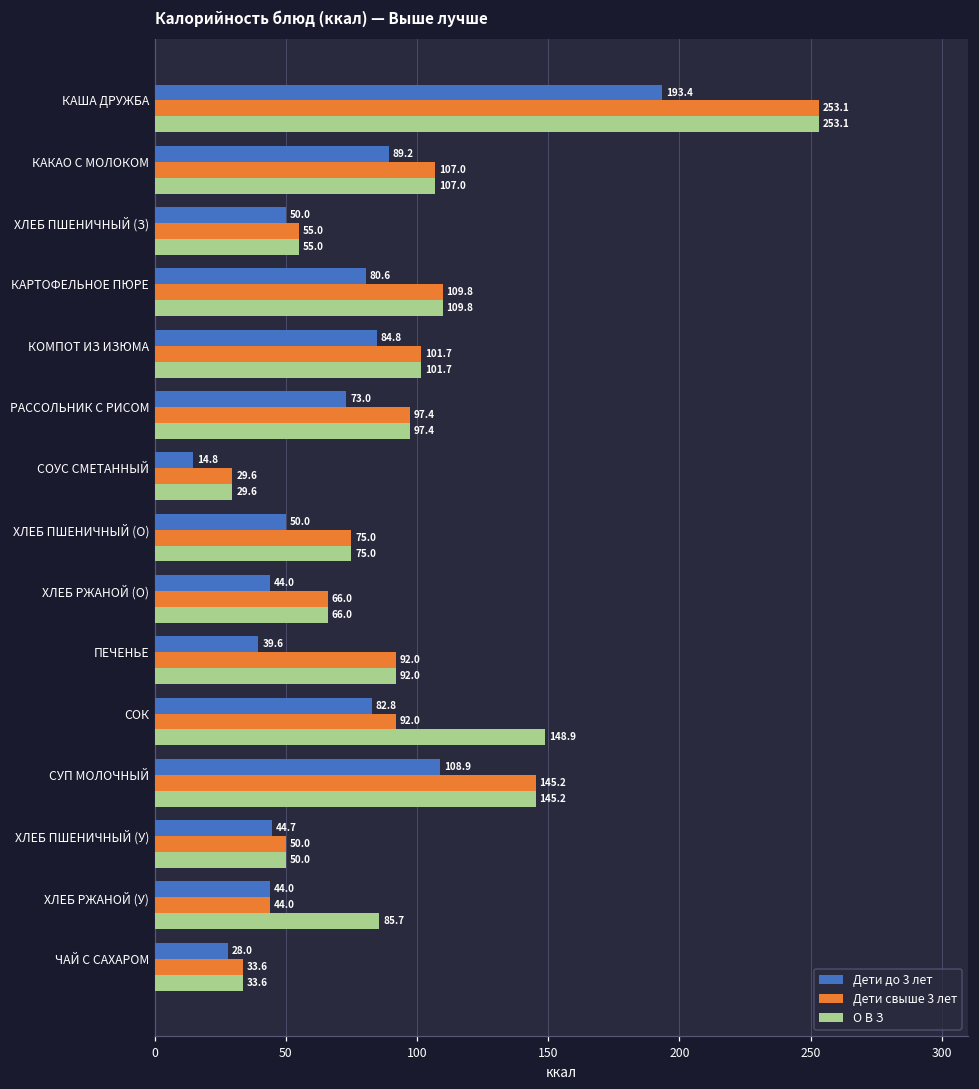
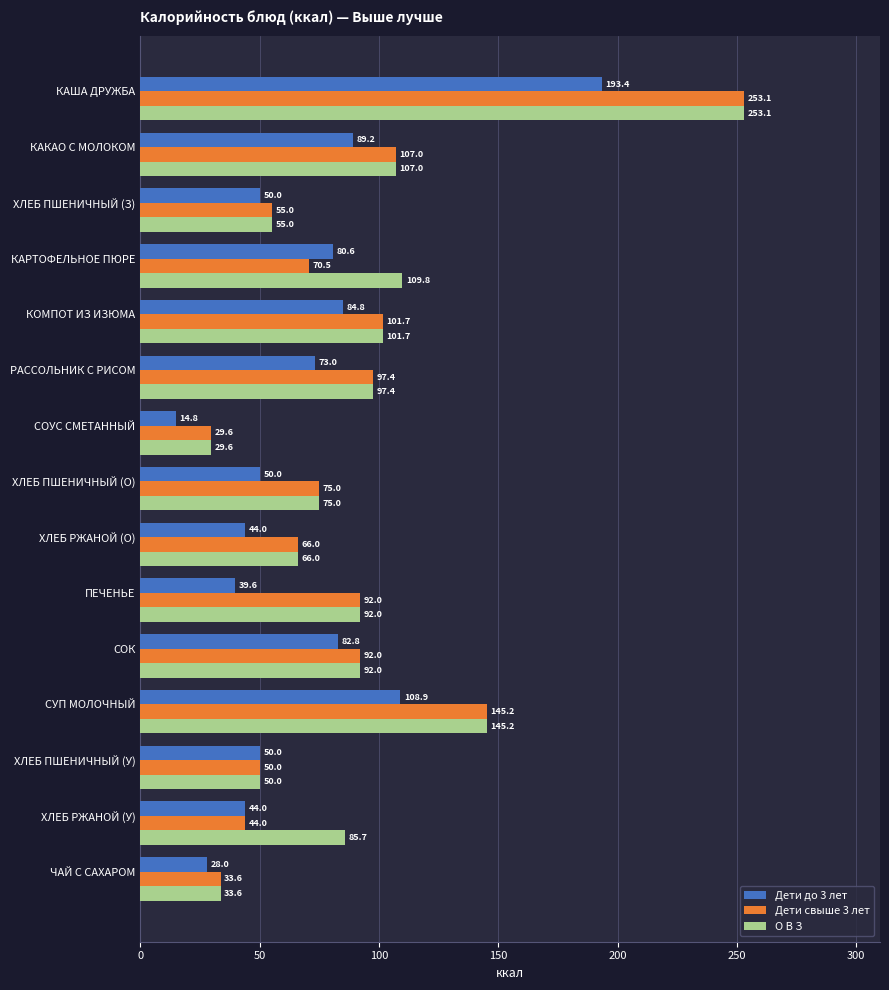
Дети свыше 3 лет, КАРТОФЕЛЬНОЕ ПЮРЕ: 109.8 -> 70.5
О В З, СОК: 148.9 -> 92.0
Дети до 3 лет, ХЛЕБ ПШЕНИЧНЫЙ (У): 44.7 -> 50.0
